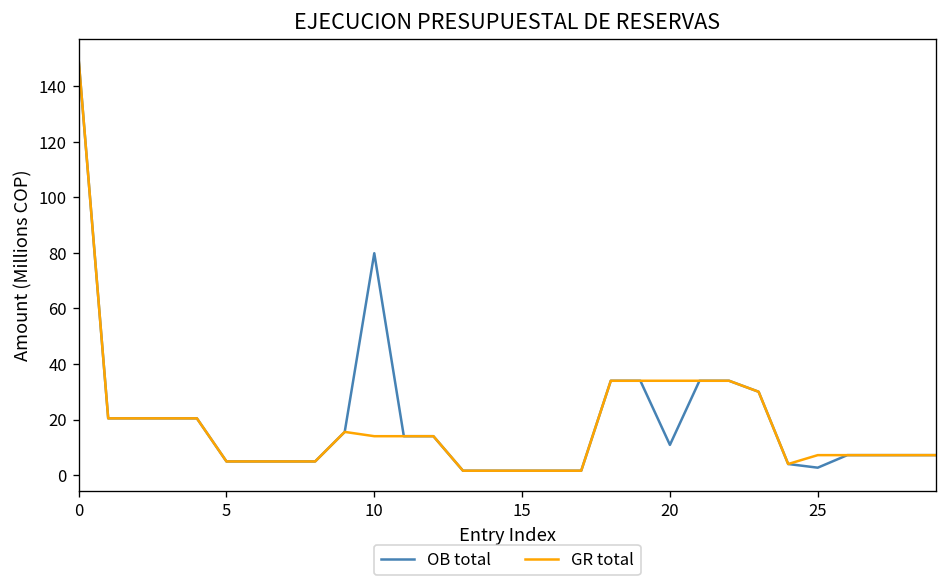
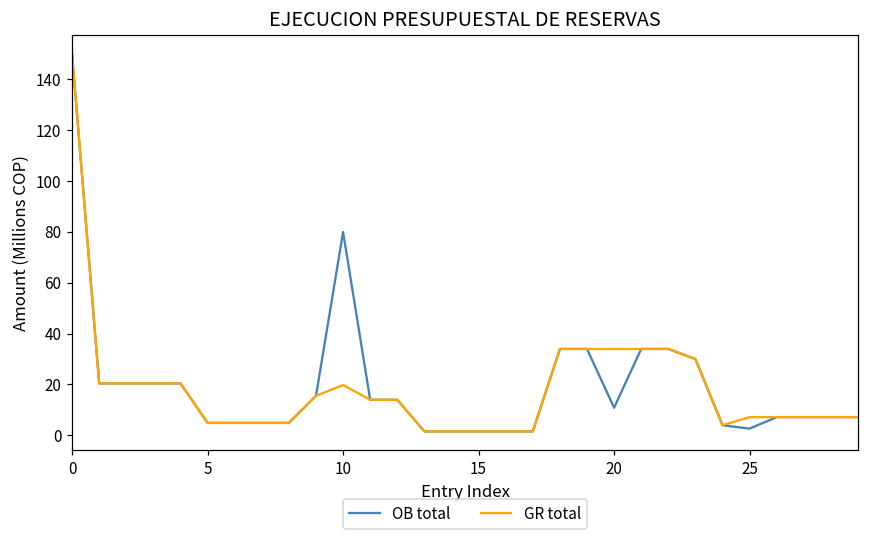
GR total, 10: 14 -> 20
